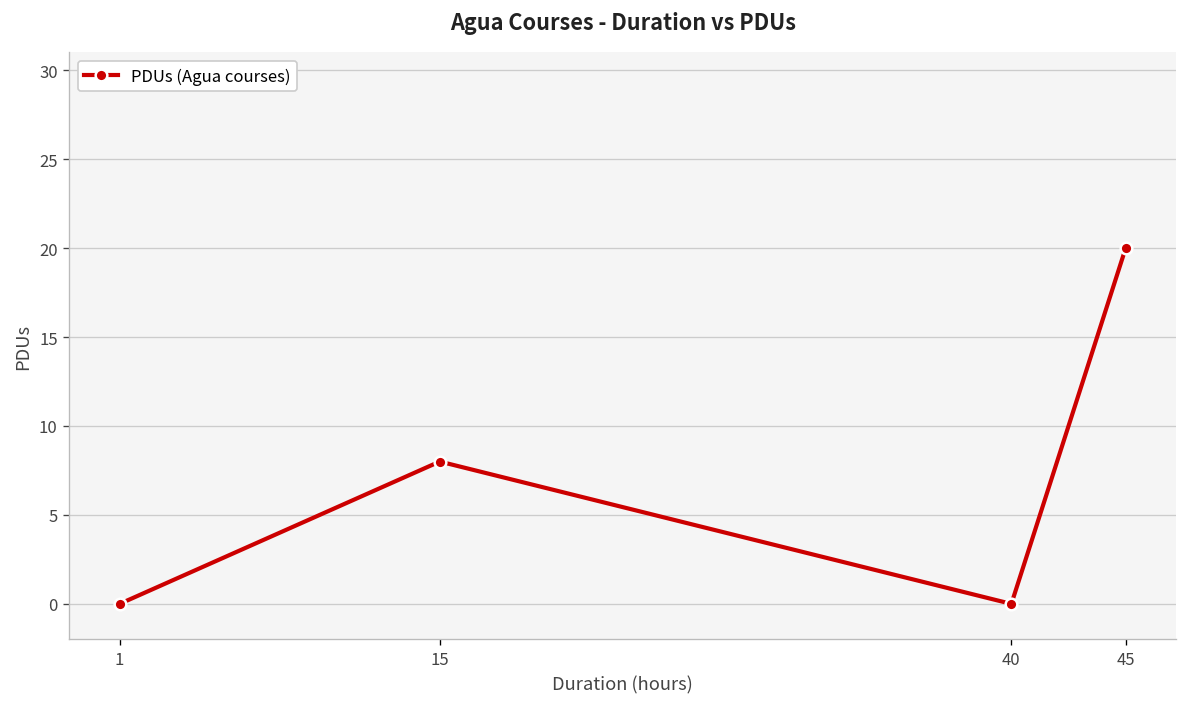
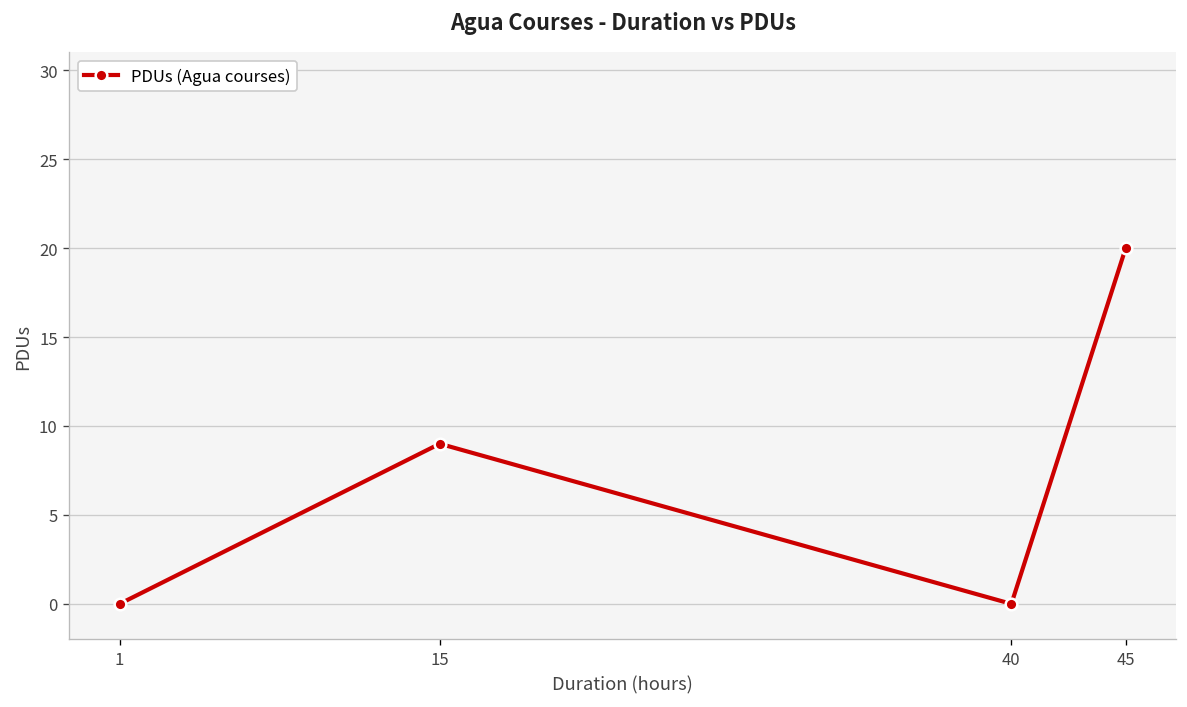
15: 8 -> 9
